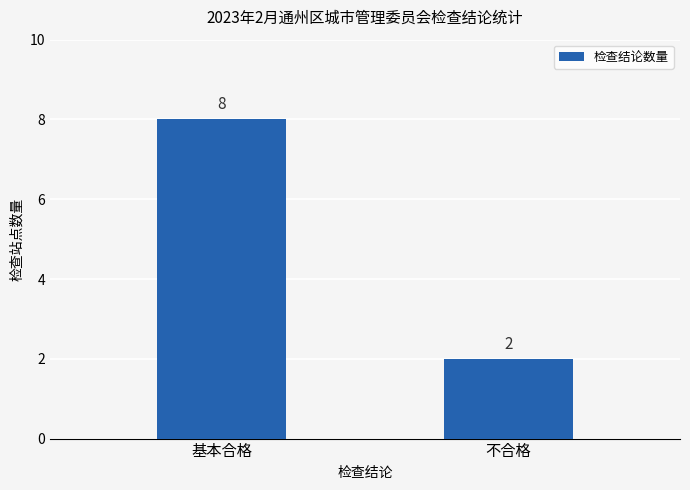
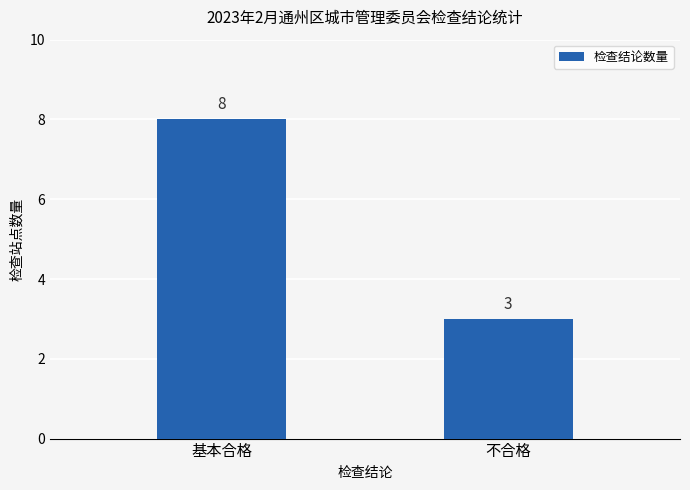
不合格: 2 -> 3
